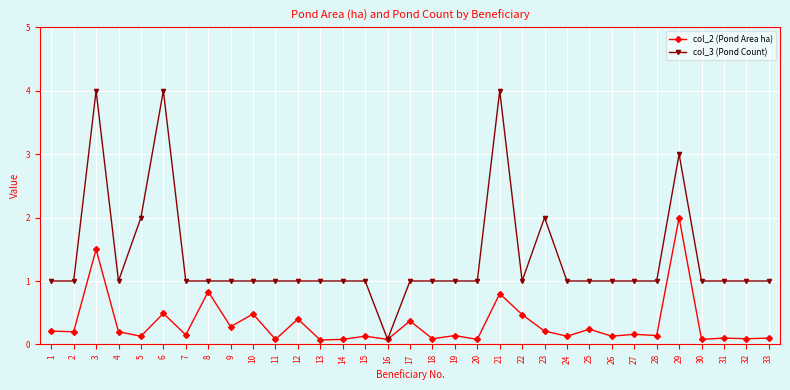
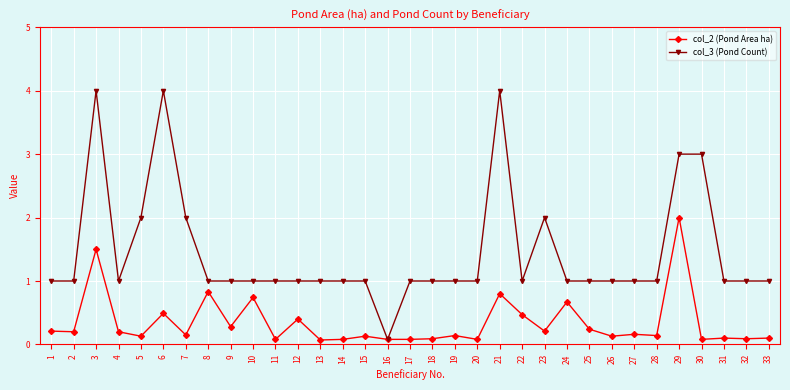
col_3 (Pond Count), 7: 1 -> 2
col_2 (Pond Area ha), 10: 0.5 -> 0.7
col_2 (Pond Area ha), 17: 0.4 -> 0.1
col_2 (Pond Area ha), 24: 0.1 -> 0.7
col_3 (Pond Count), 30: 1 -> 3
